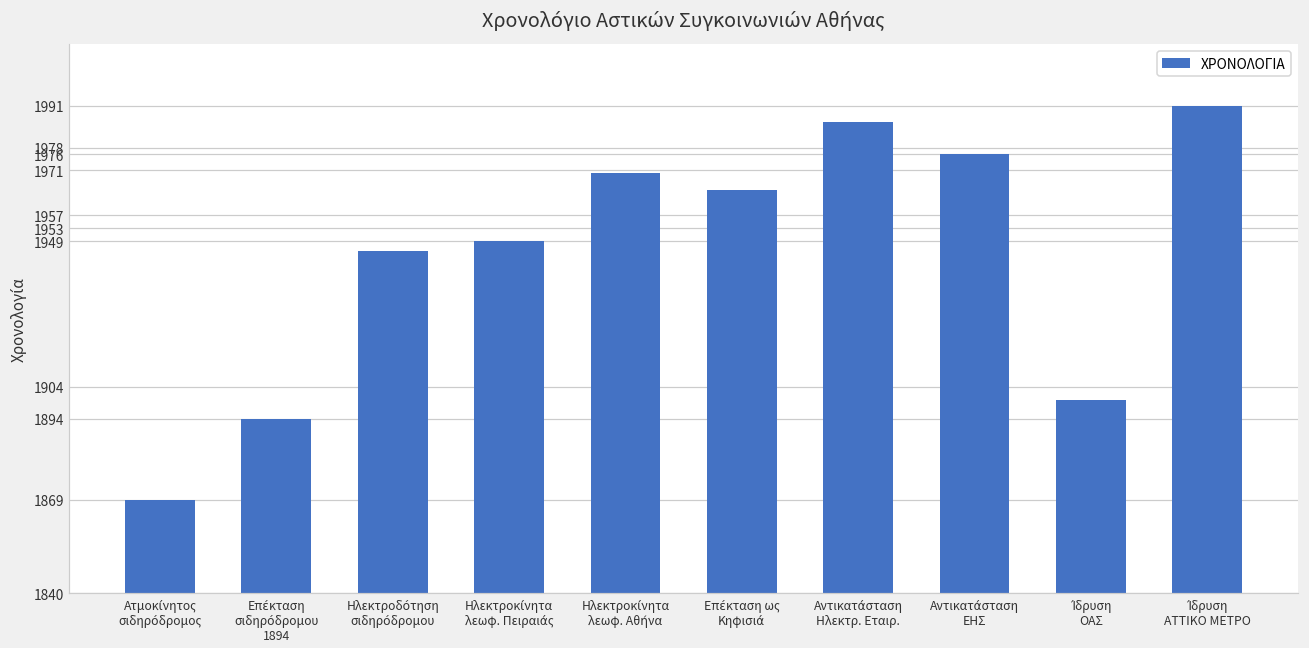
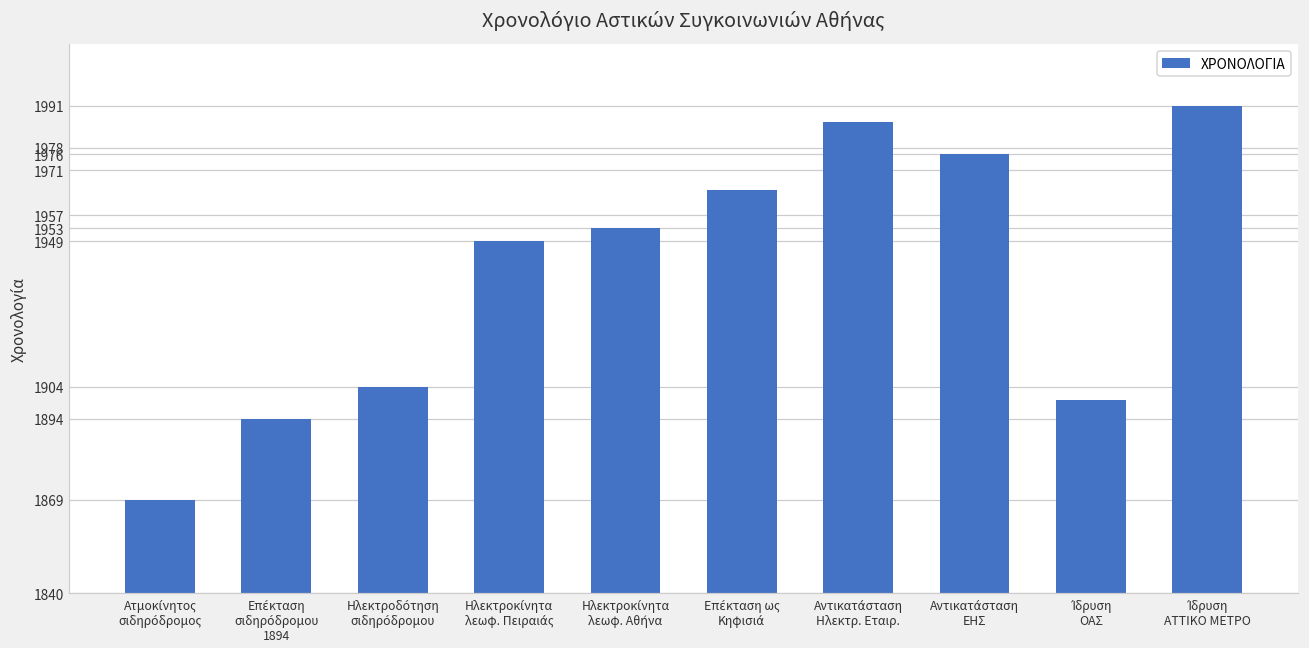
Ηλεκτροδότηση σιδηρόδρομου: 1946 -> 1904
Ηλεκτροκίνητα λεωφ. Αθήνα: 1970 -> 1953
